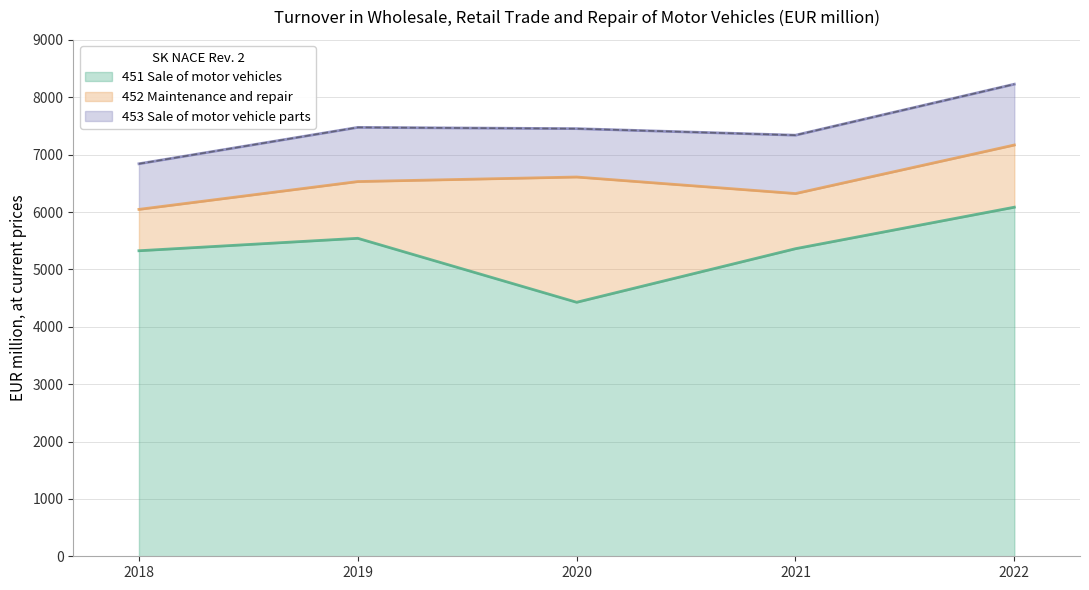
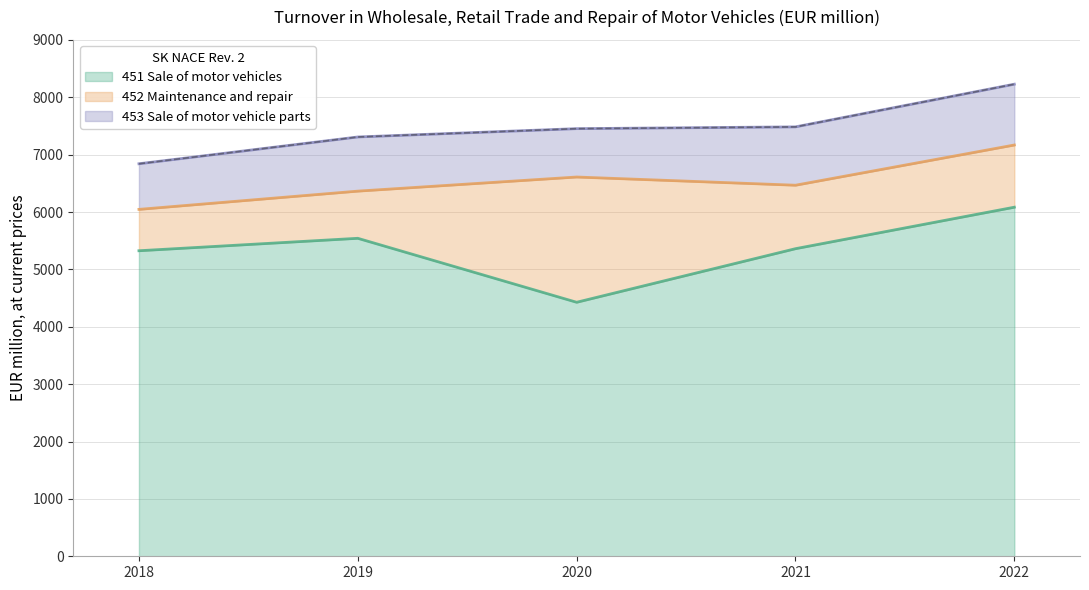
452 Maintenance and repair, 2019: 1000 -> 800
452 Maintenance and repair, 2021: 1000 -> 1100
